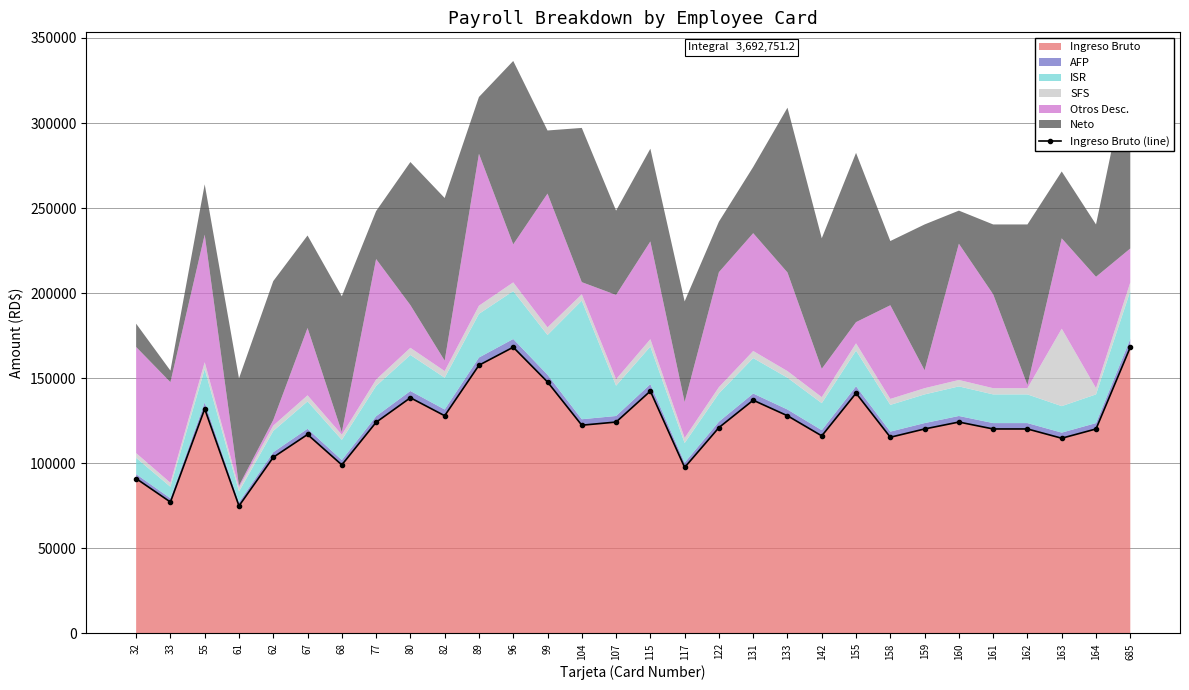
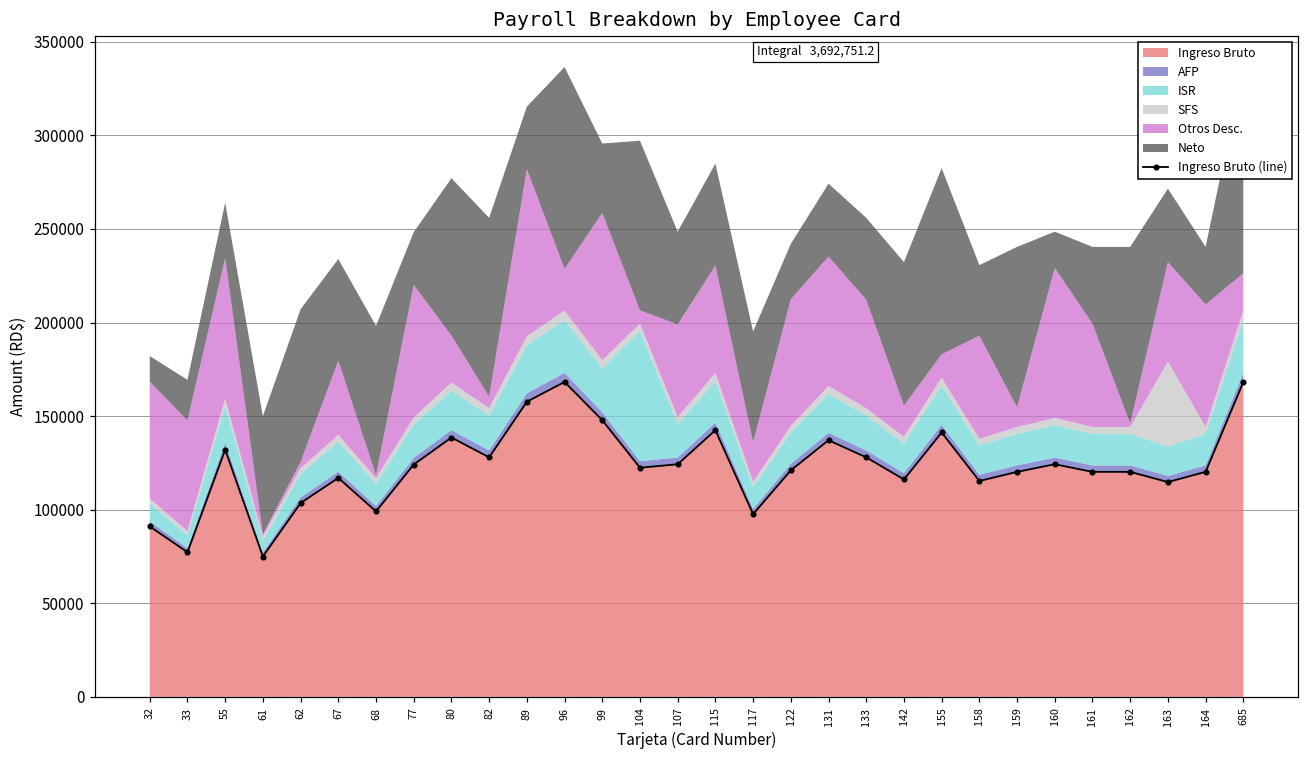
Neto, 33: 7000 -> 22000
Neto, 133: 97000 -> 44000
